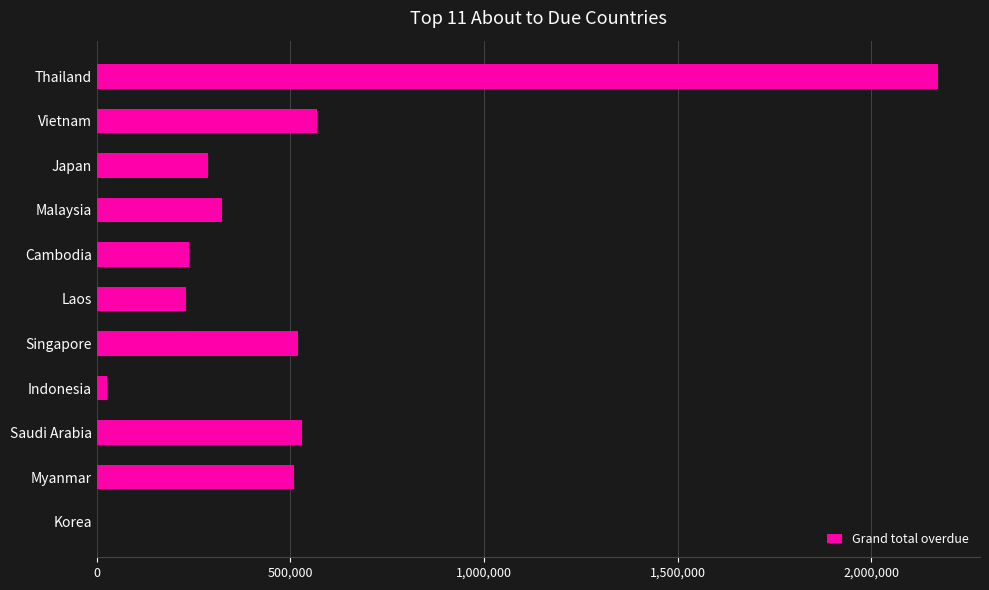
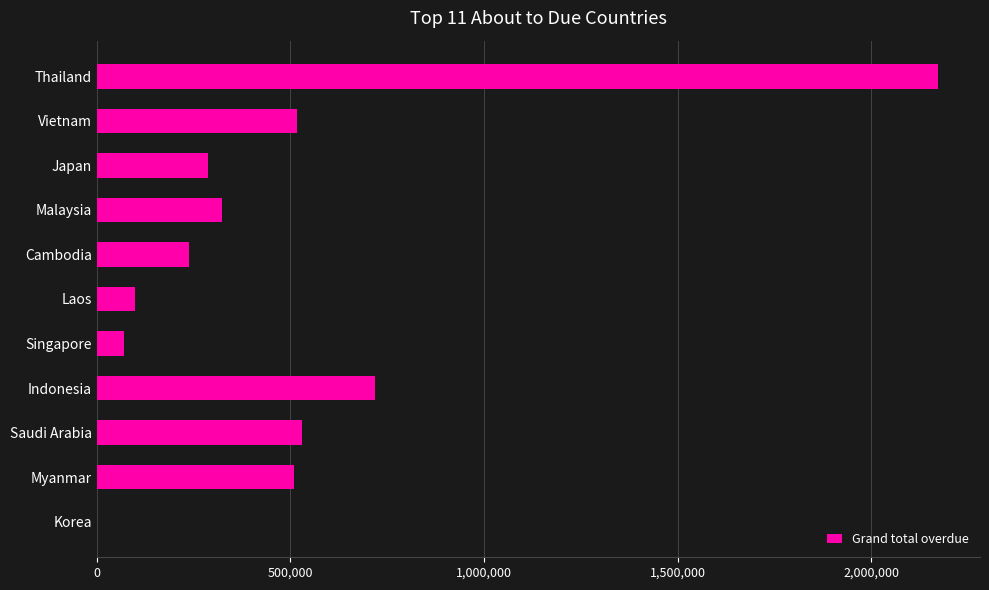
Vietnam: 570,000 -> 520,000
Laos: 230,000 -> 100,000
Singapore: 520,000 -> 70,000
Indonesia: 30,000 -> 720,000
